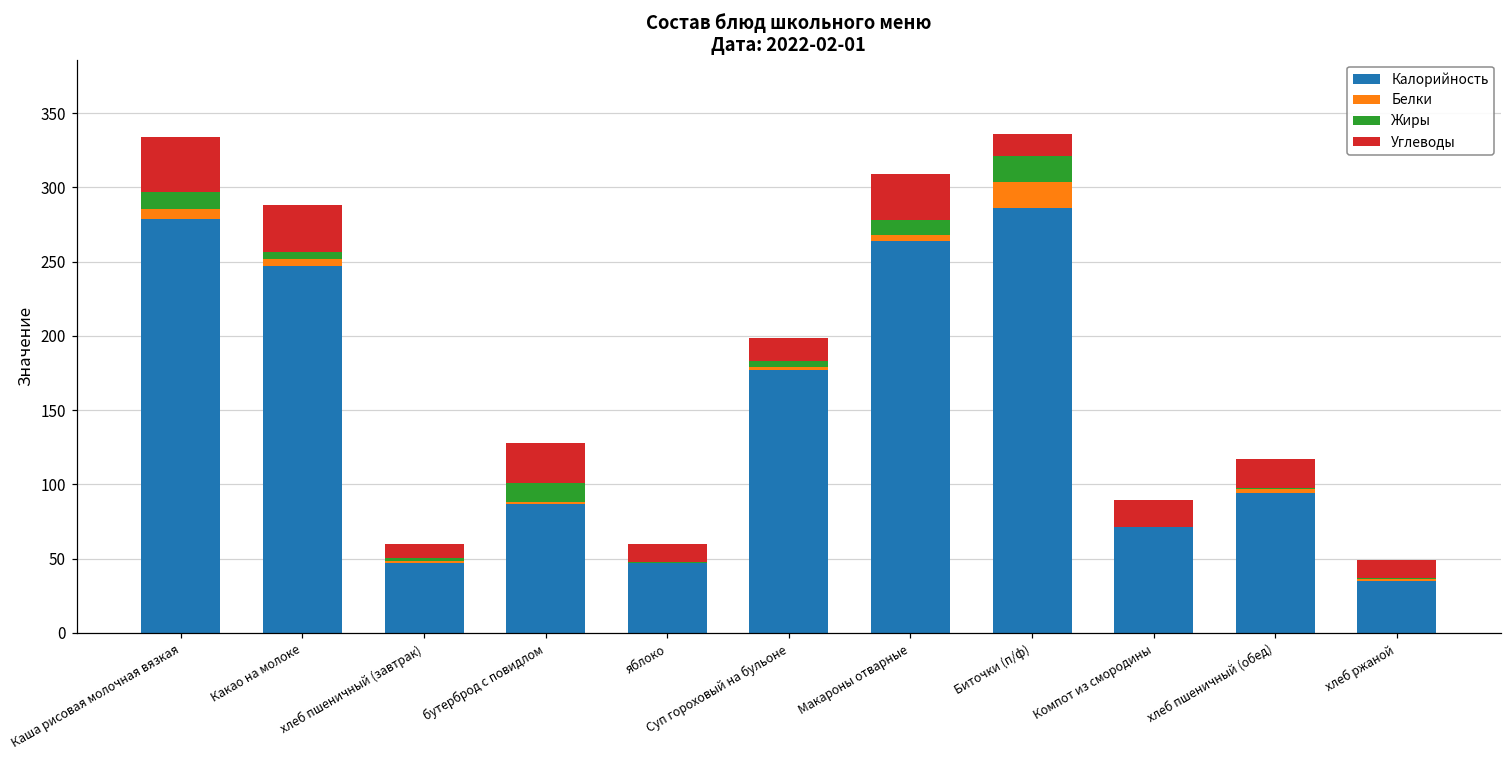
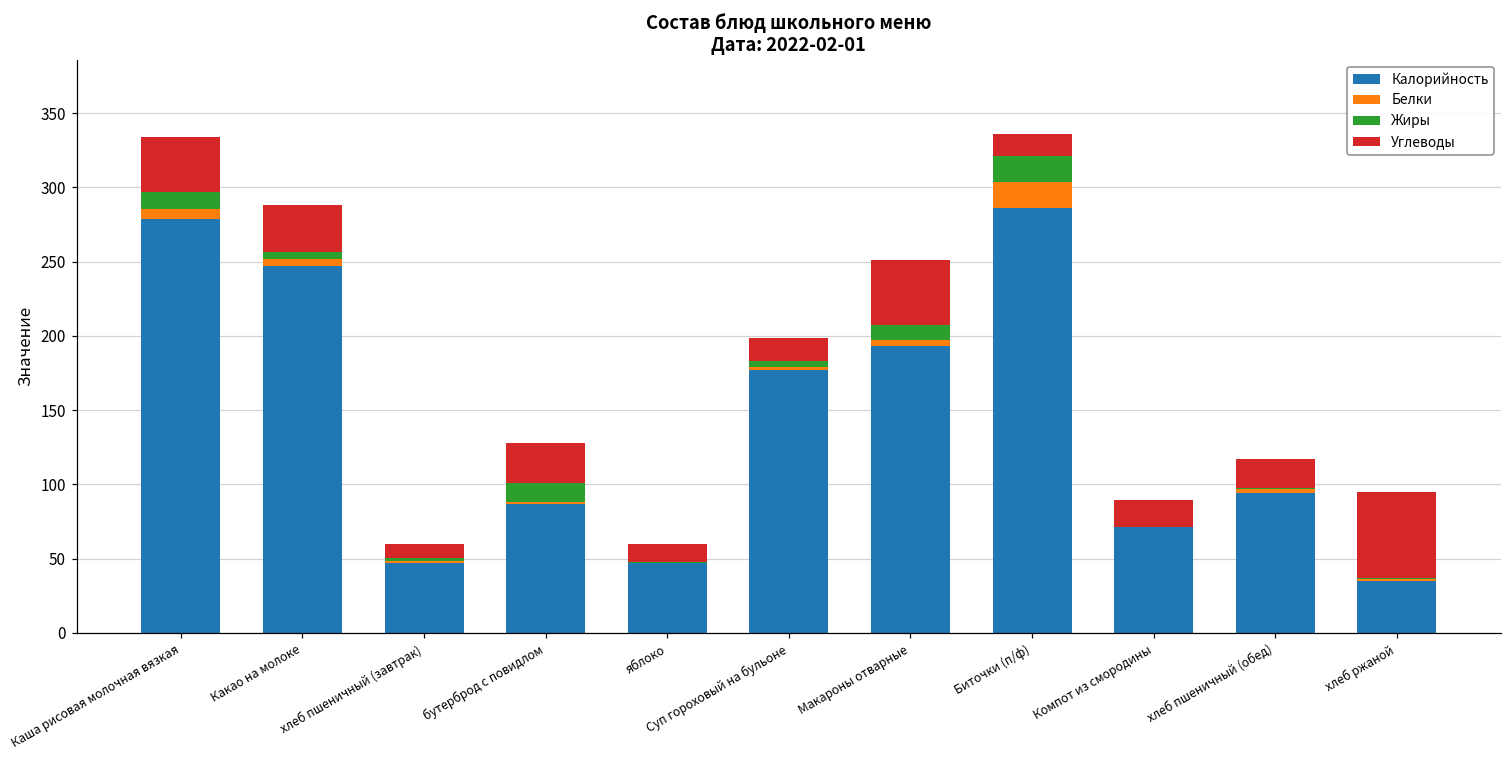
Калорийность, Макароны отварные: 264 -> 193
Углеводы, Макароны отварные: 31 -> 44
Углеводы, хлеб ржаной: 12 -> 58
